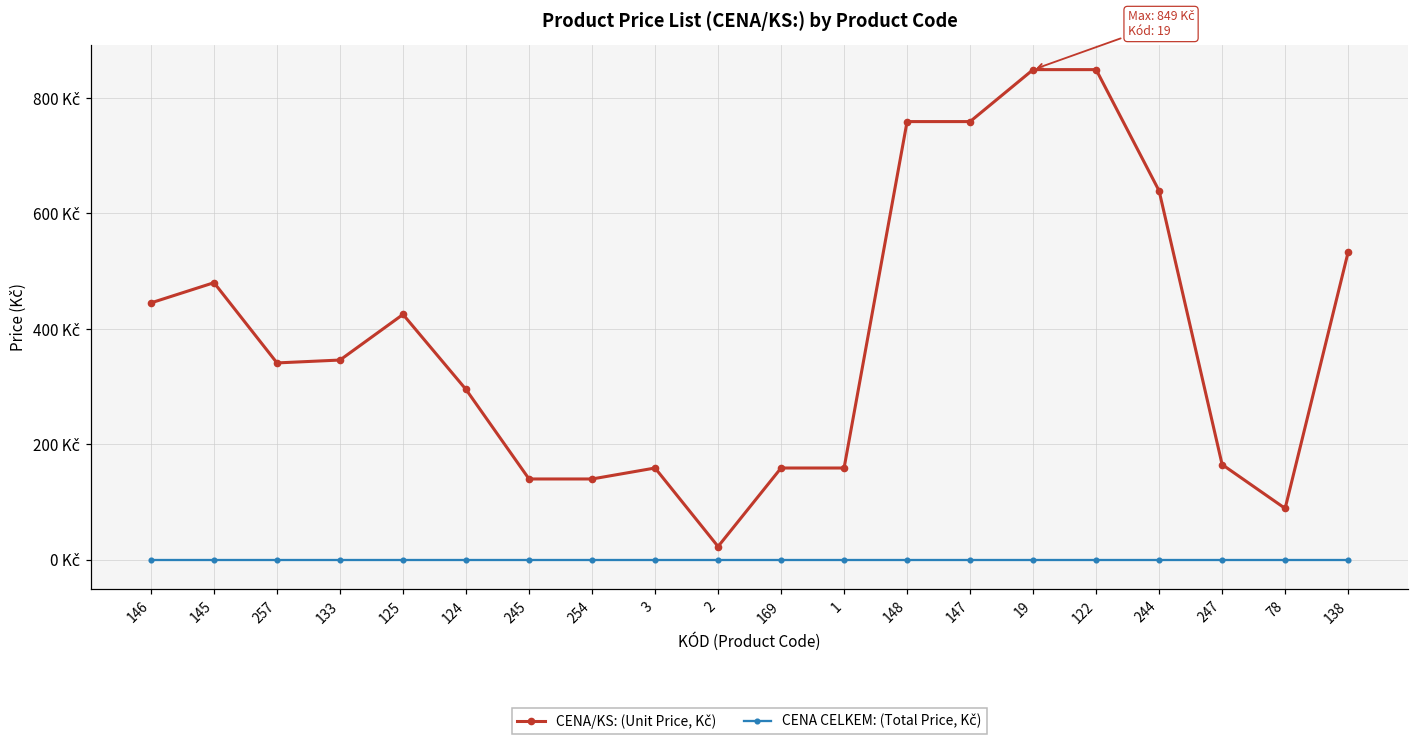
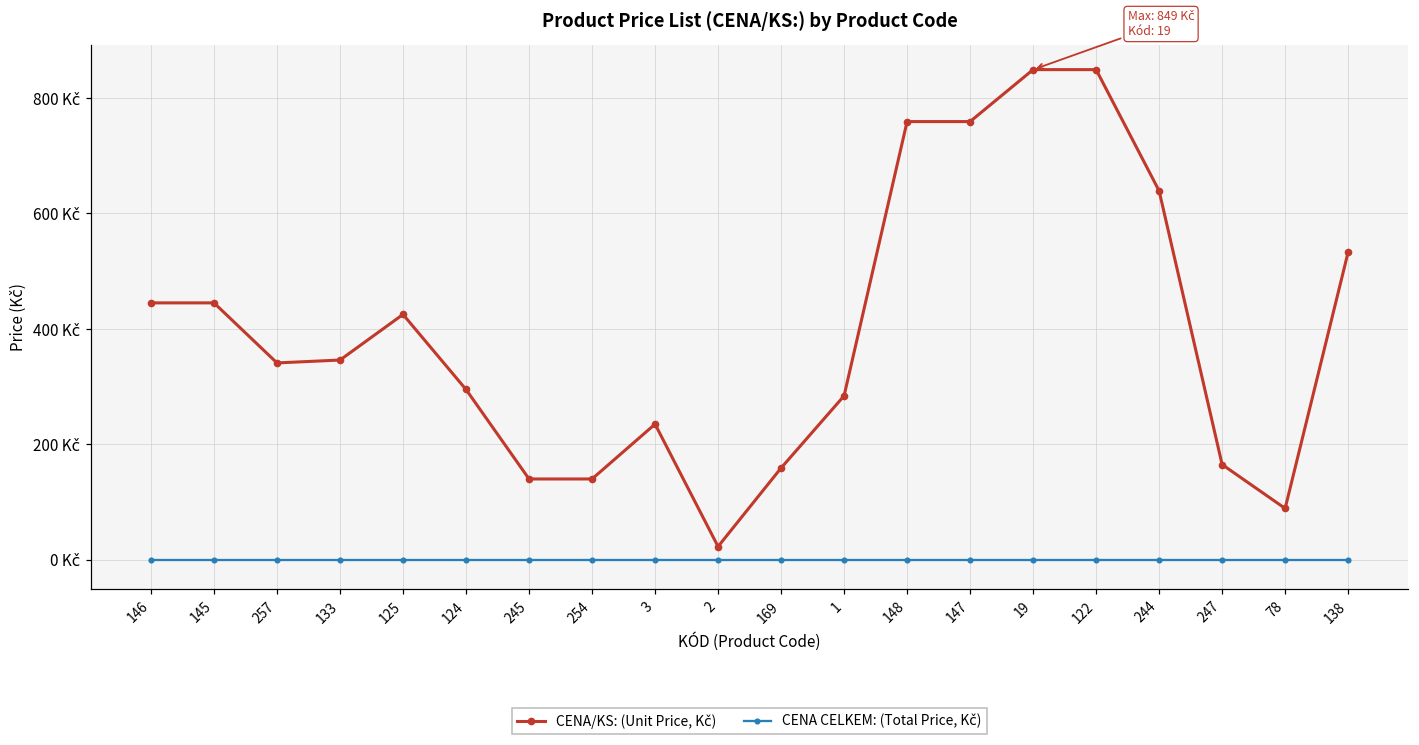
CENA/KS: (Unit Price, Kč), 145: 480 Kč -> 450 Kč
CENA/KS: (Unit Price, Kč), 3: 160 Kč -> 240 Kč
CENA/KS: (Unit Price, Kč), 1: 160 Kč -> 280 Kč
